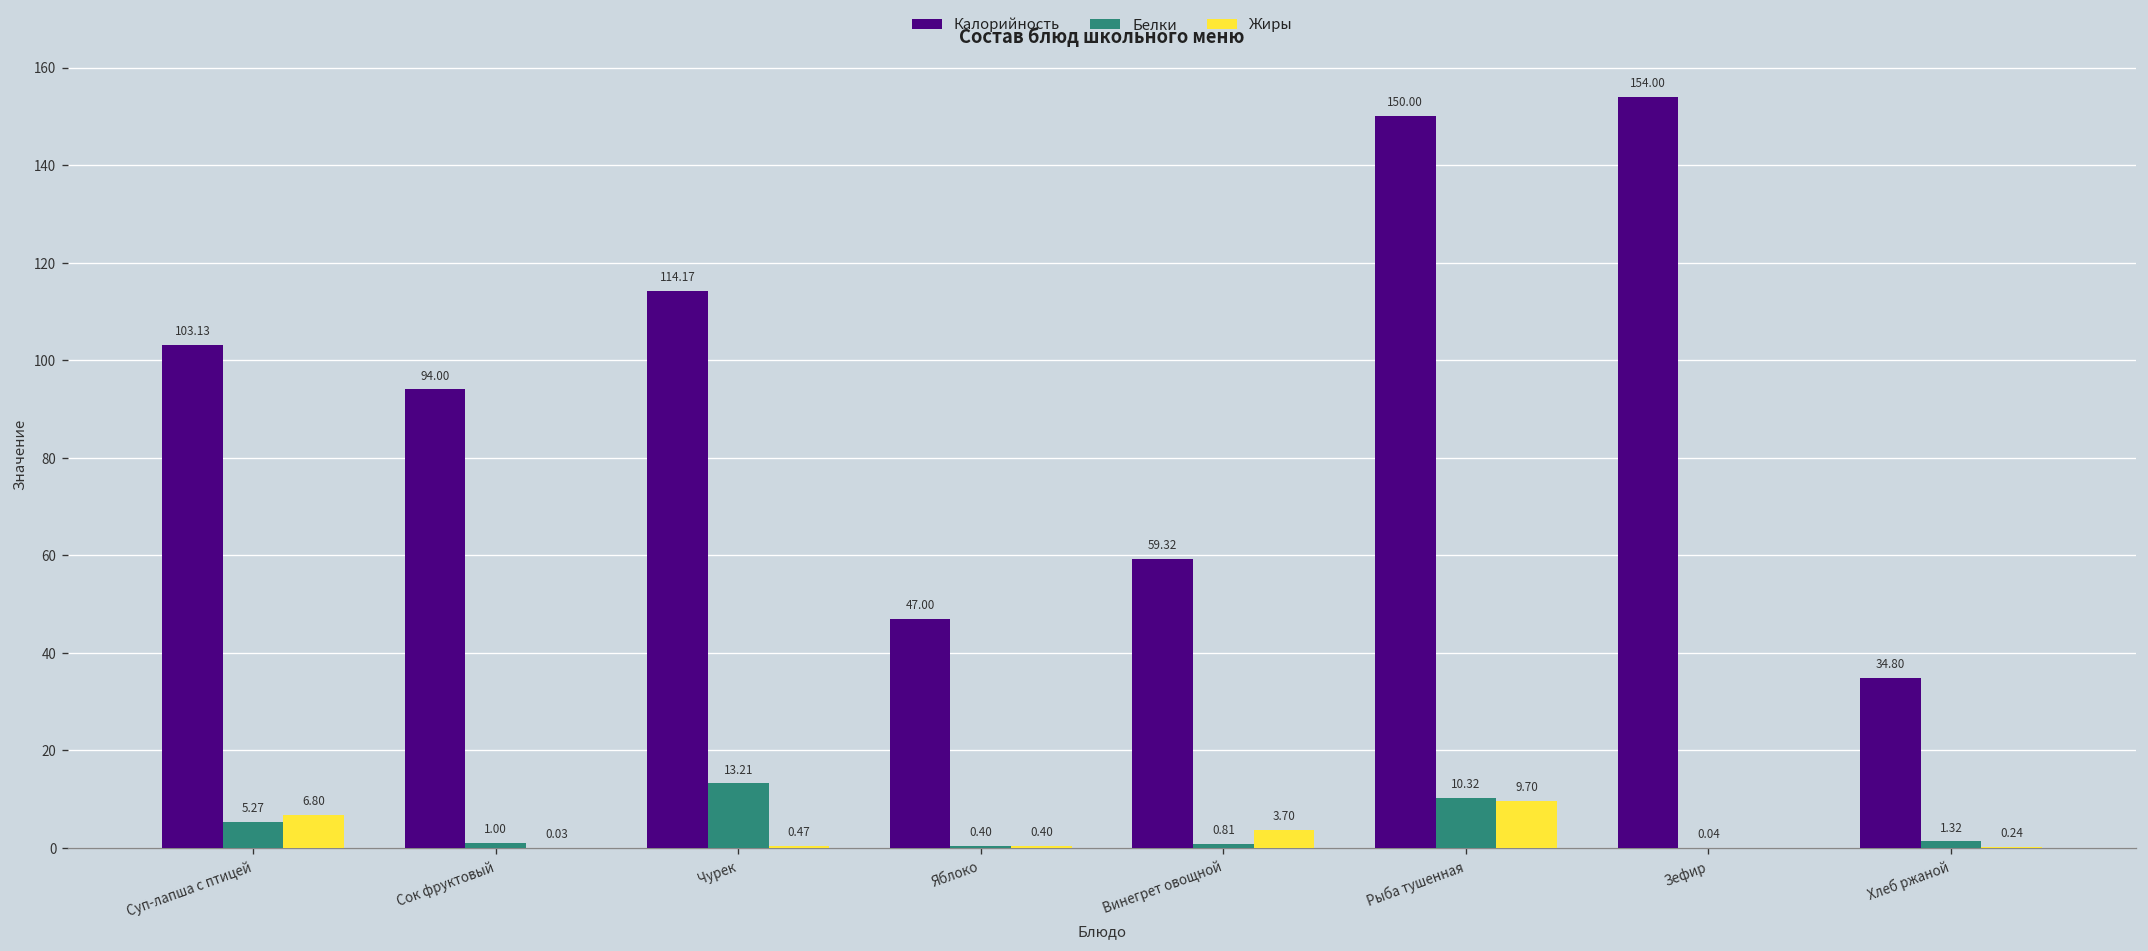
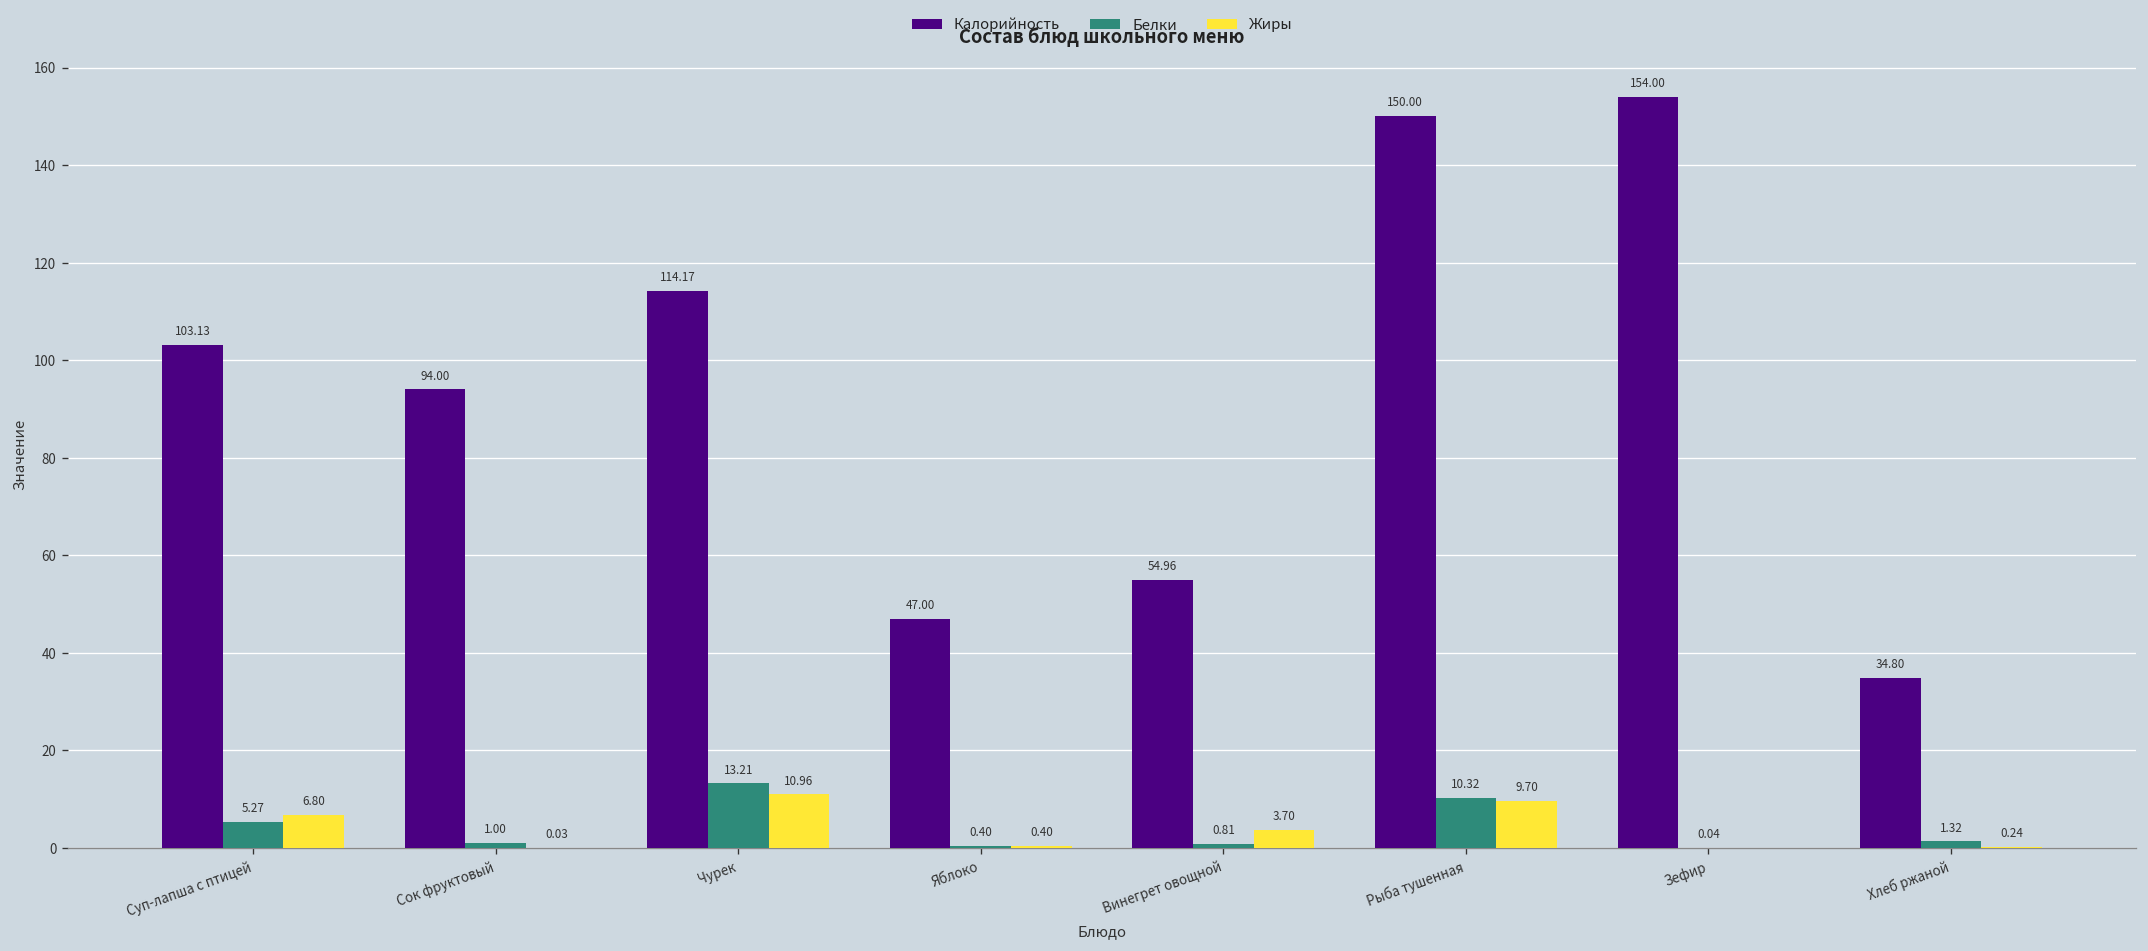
Жиры, Чурек: 0.47 -> 10.96
Калорийность, Винегрет овощной: 59.32 -> 54.96
